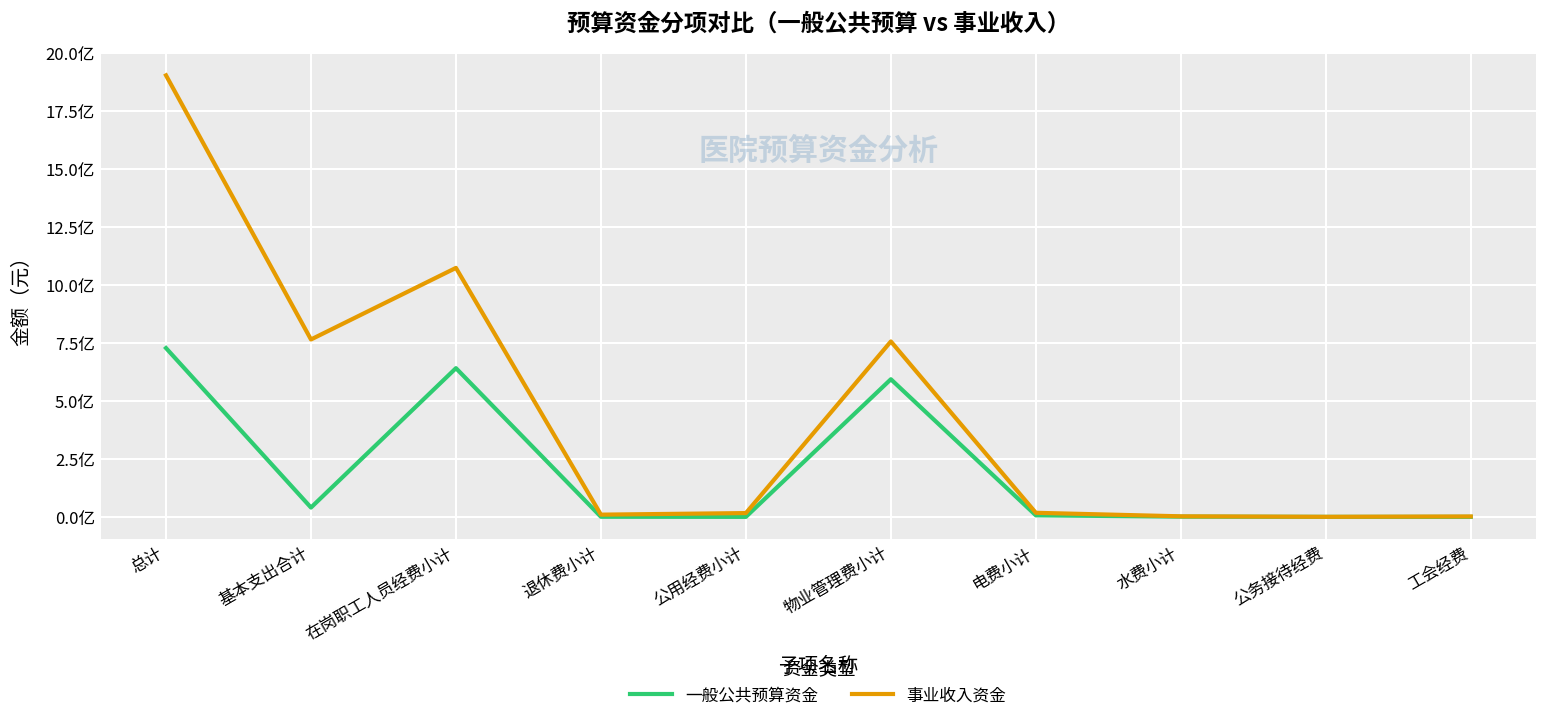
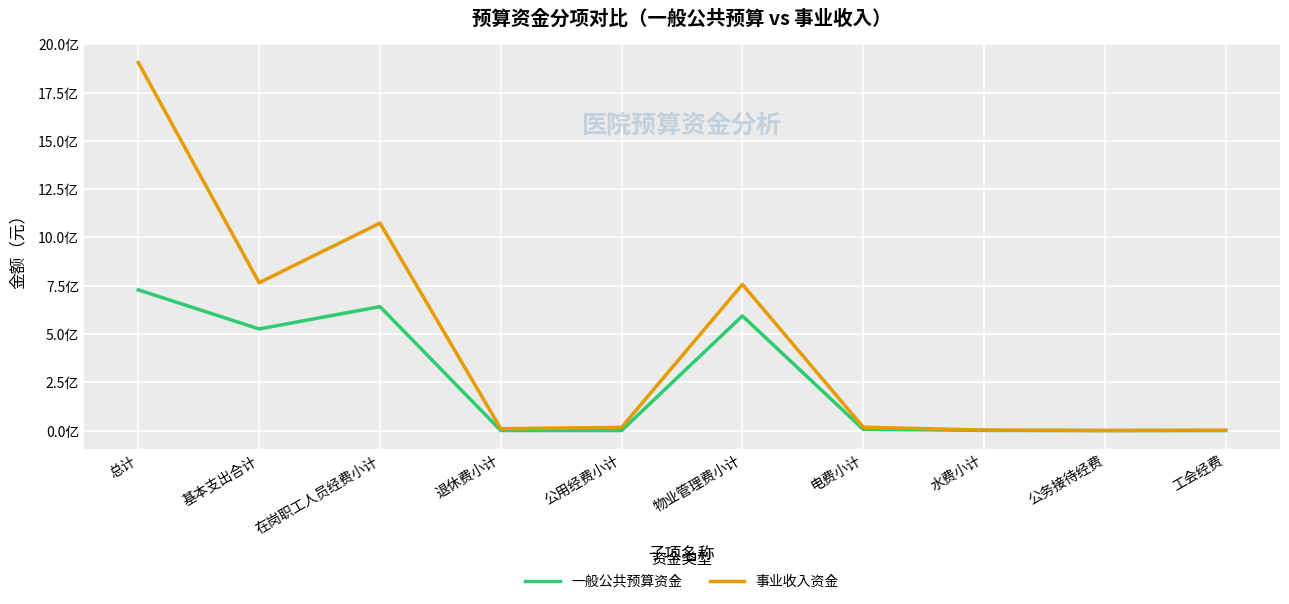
一般公共预算资金, 基本支出合计: 0.4亿 -> 5.3亿
